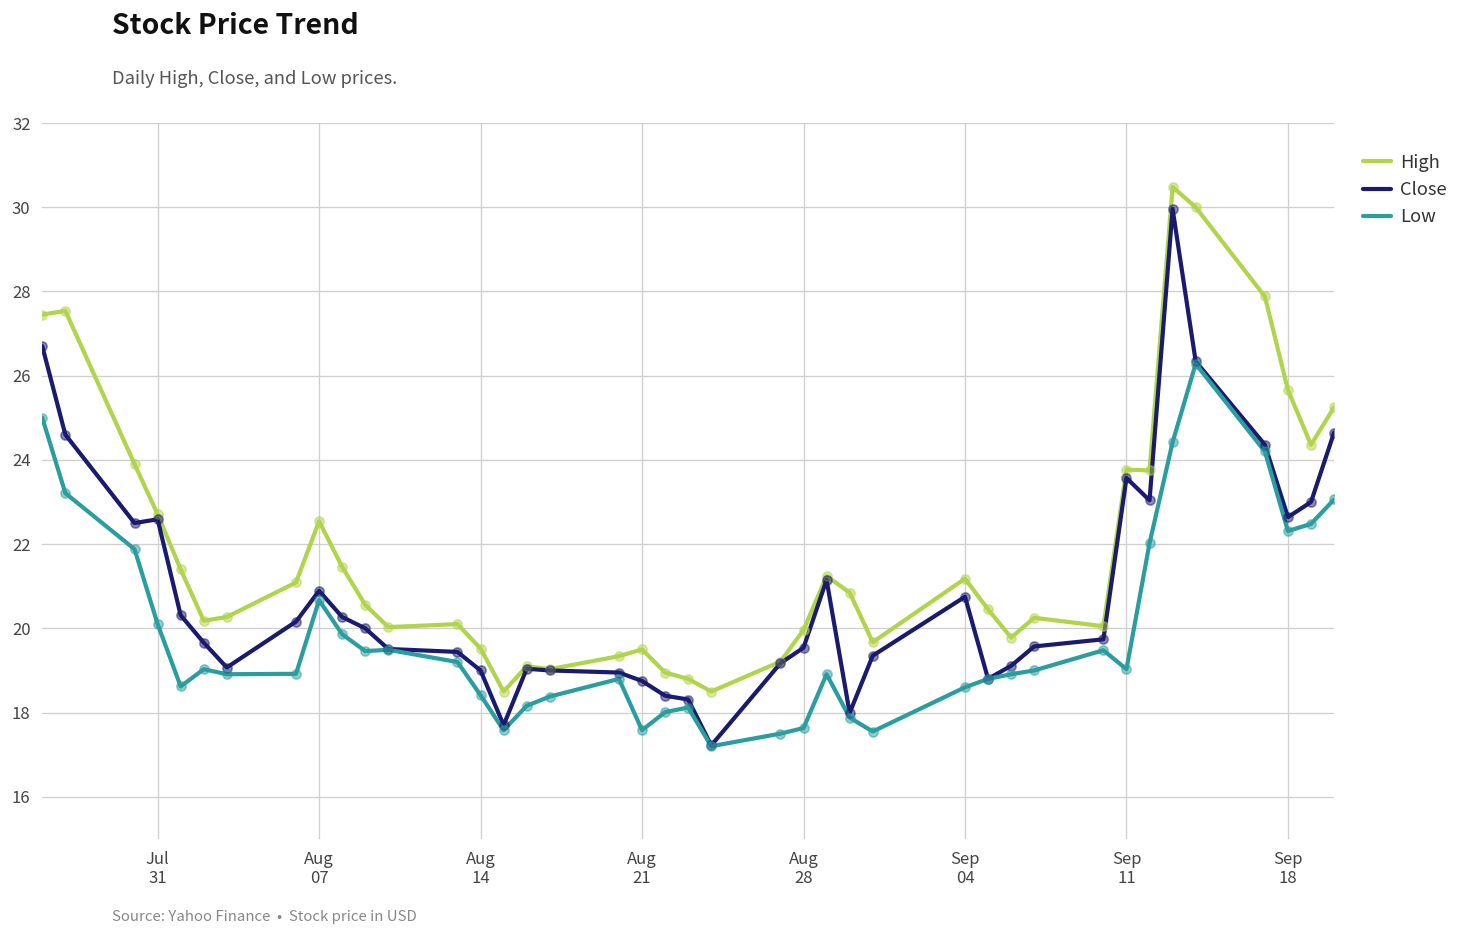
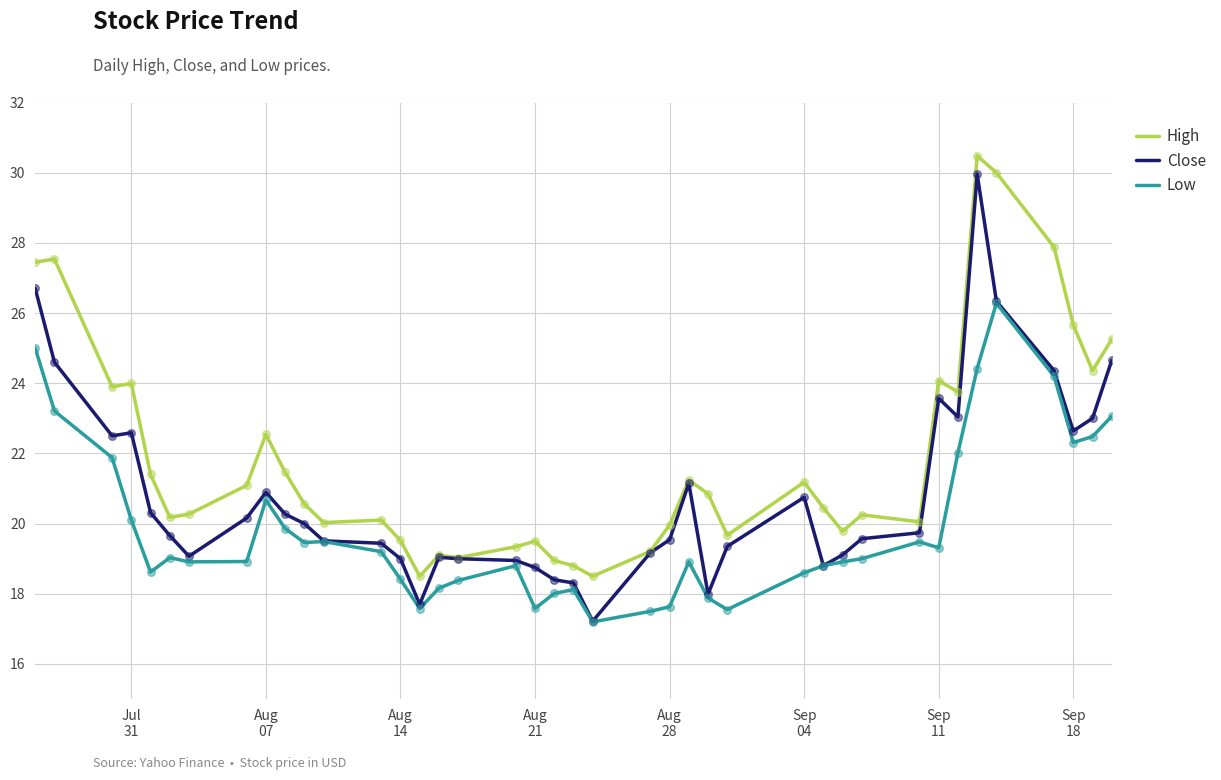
High, Jul 31: 22.7 -> 24.0
High, Sep 11: 23.8 -> 24.1
Low, Sep 11: 19.0 -> 19.3
